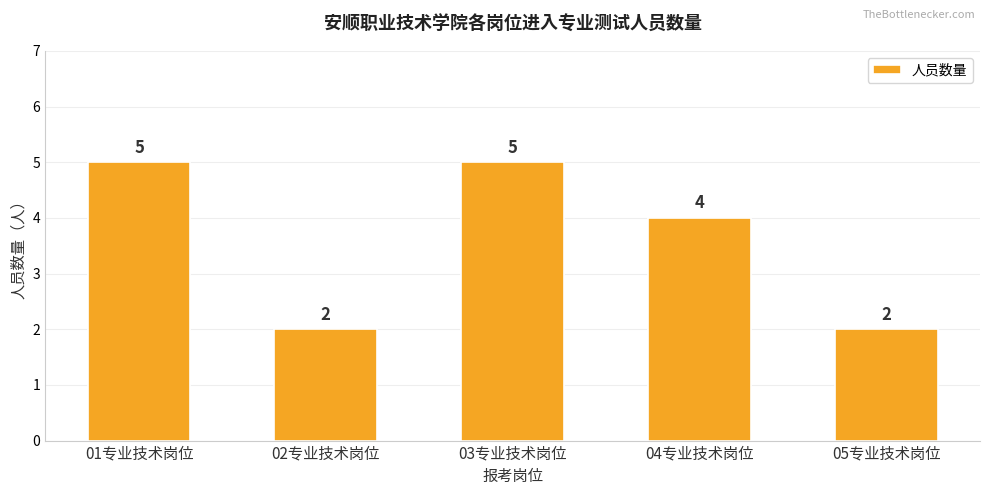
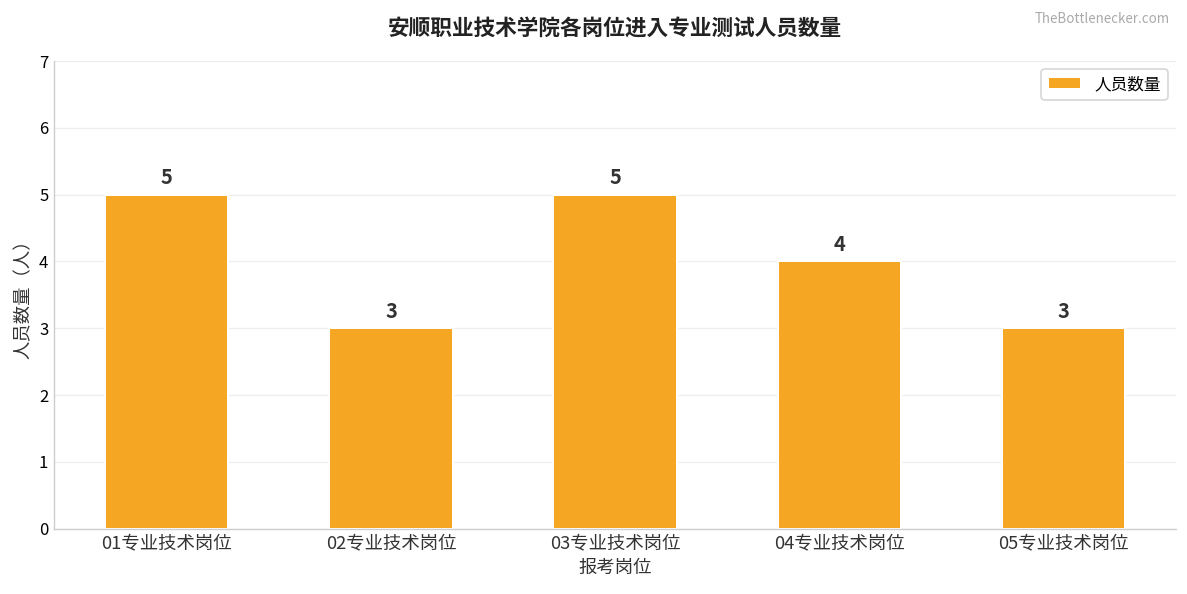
02专业技术岗位: 2 -> 3
05专业技术岗位: 2 -> 3
